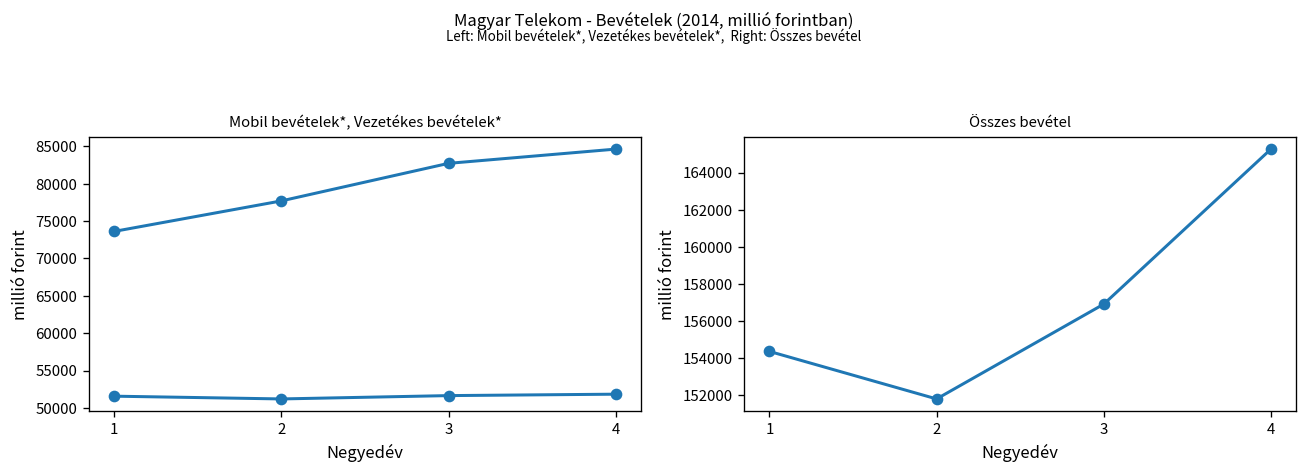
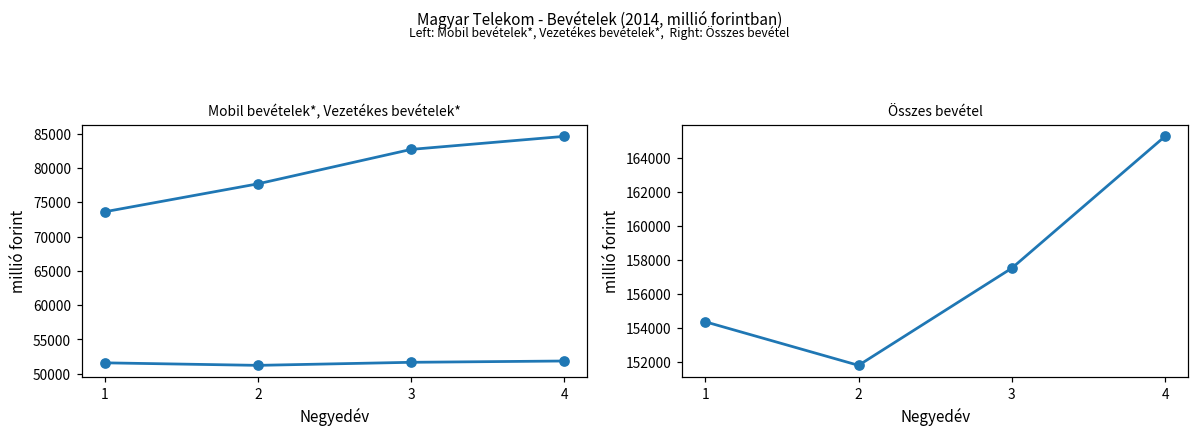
Összes bevétel, 3: 156900 -> 157500
